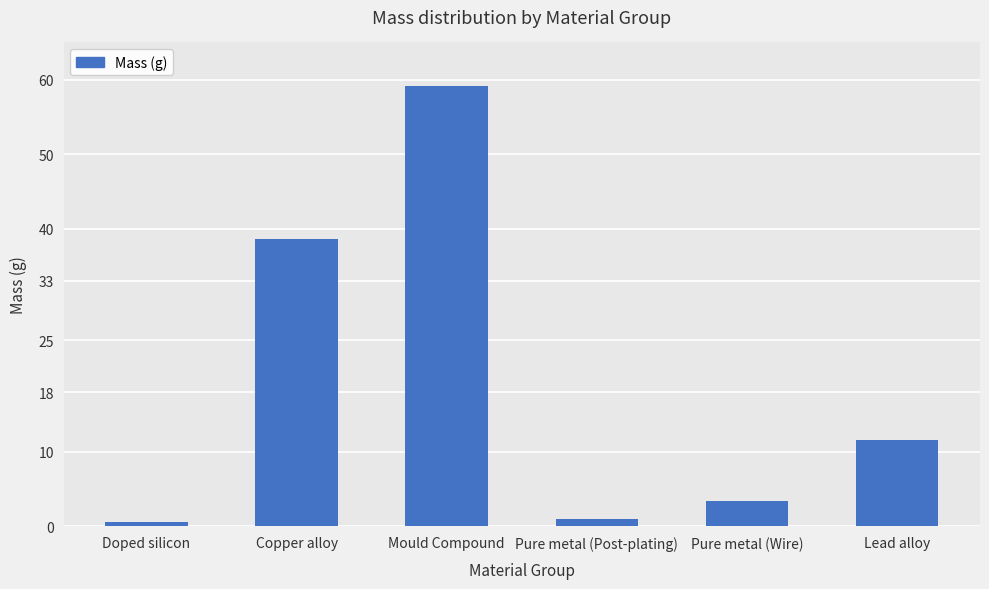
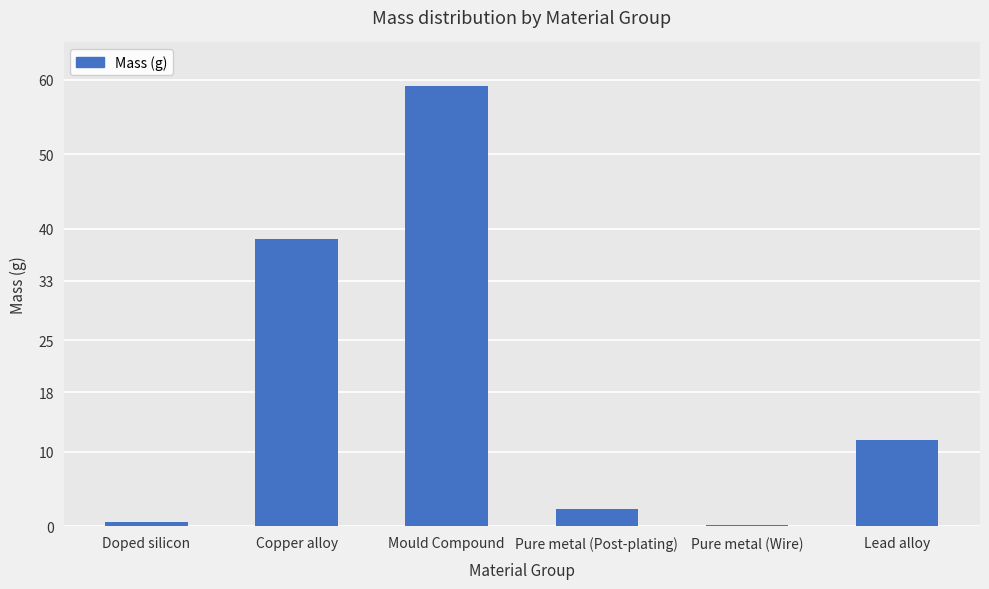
Pure metal (Post-plating): 1 -> 2
Pure metal (Wire): 3 -> 0
